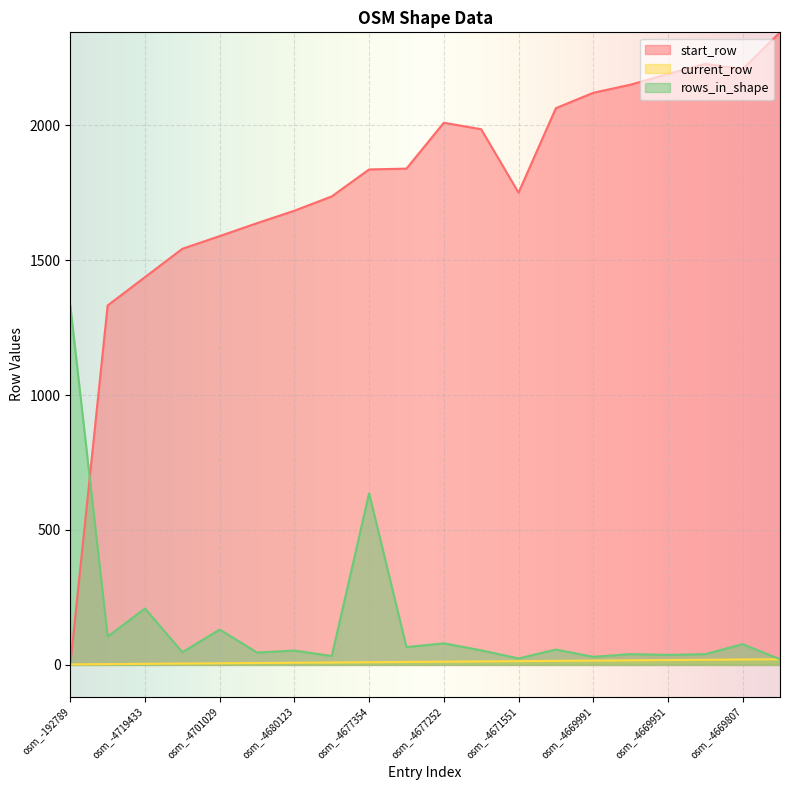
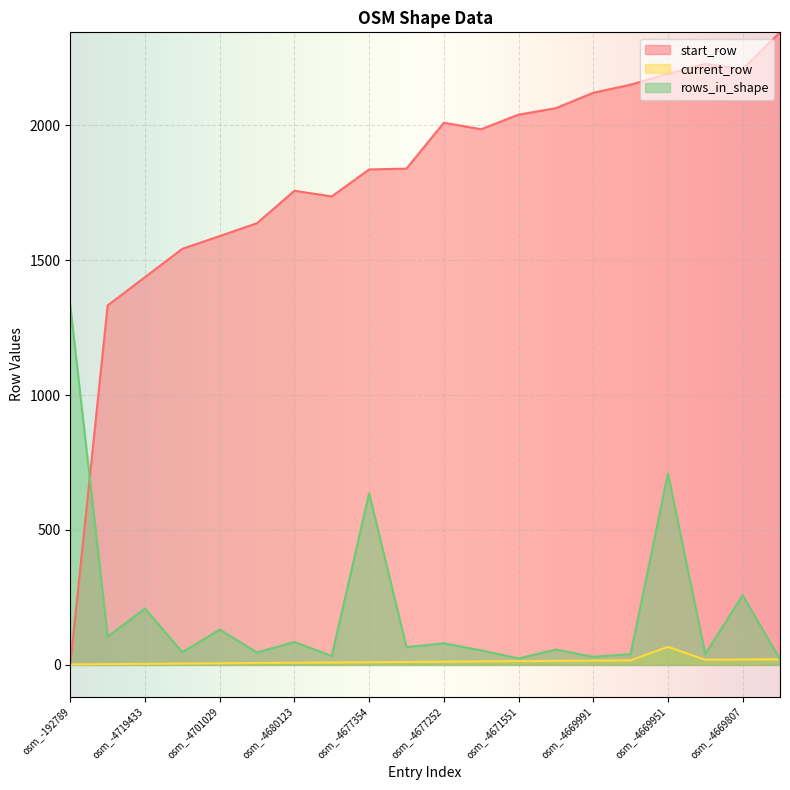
start_row, osm_-4680123: 1680 -> 1760
rows_in_shape, osm_-4680123: 50 -> 90
start_row, osm_-4671551: 1750 -> 2040
current_row, osm_-4669951: 20 -> 70
rows_in_shape, osm_-4669951: 40 -> 710
rows_in_shape, osm_-4669807: 80 -> 260
